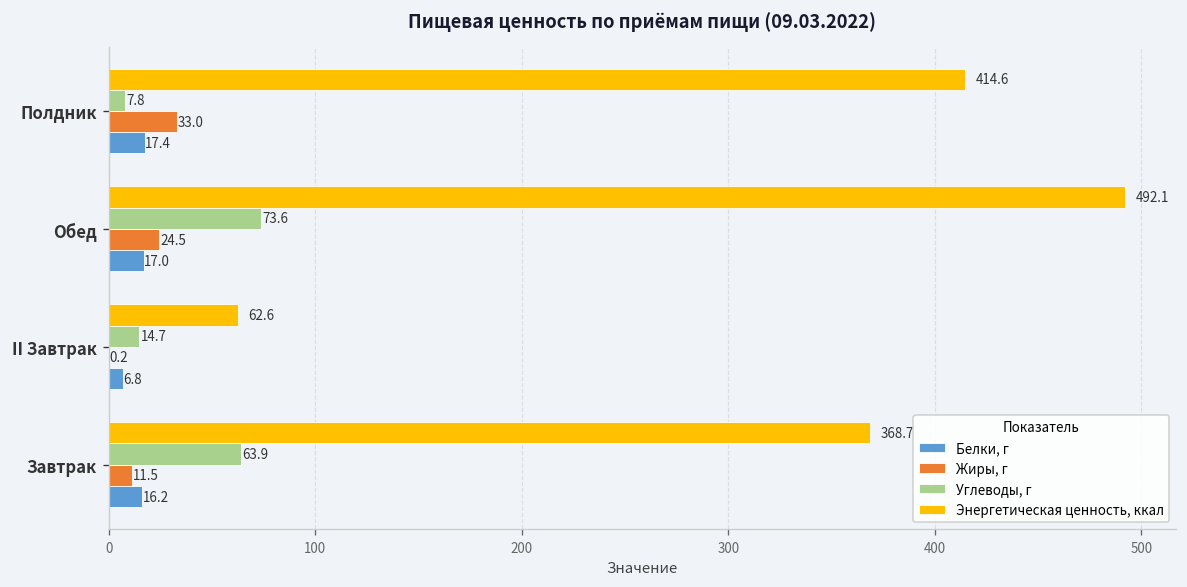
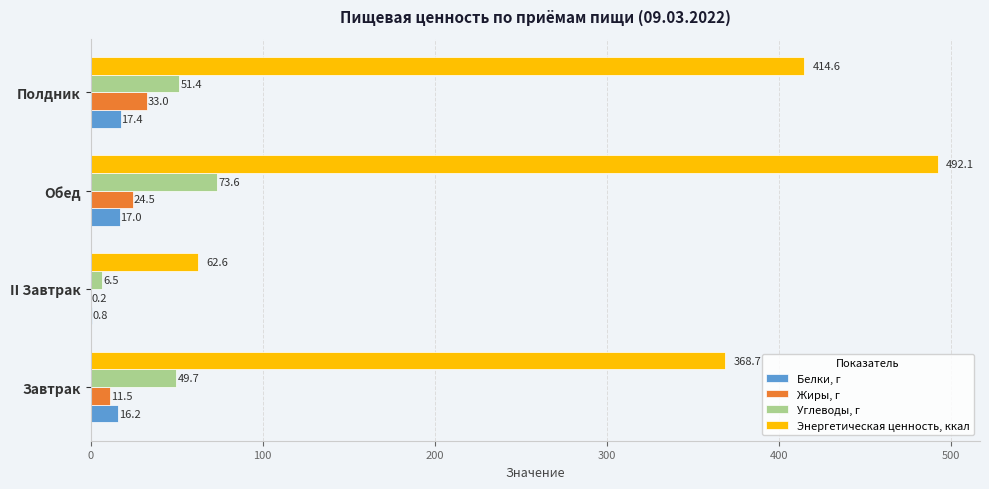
Углеводы, г, Полдник: 7.8 -> 51.4
Углеводы, г, II Завтрак: 14.7 -> 6.5
Белки, г, II Завтрак: 6.8 -> 0.8
Углеводы, г, Завтрак: 63.9 -> 49.7
